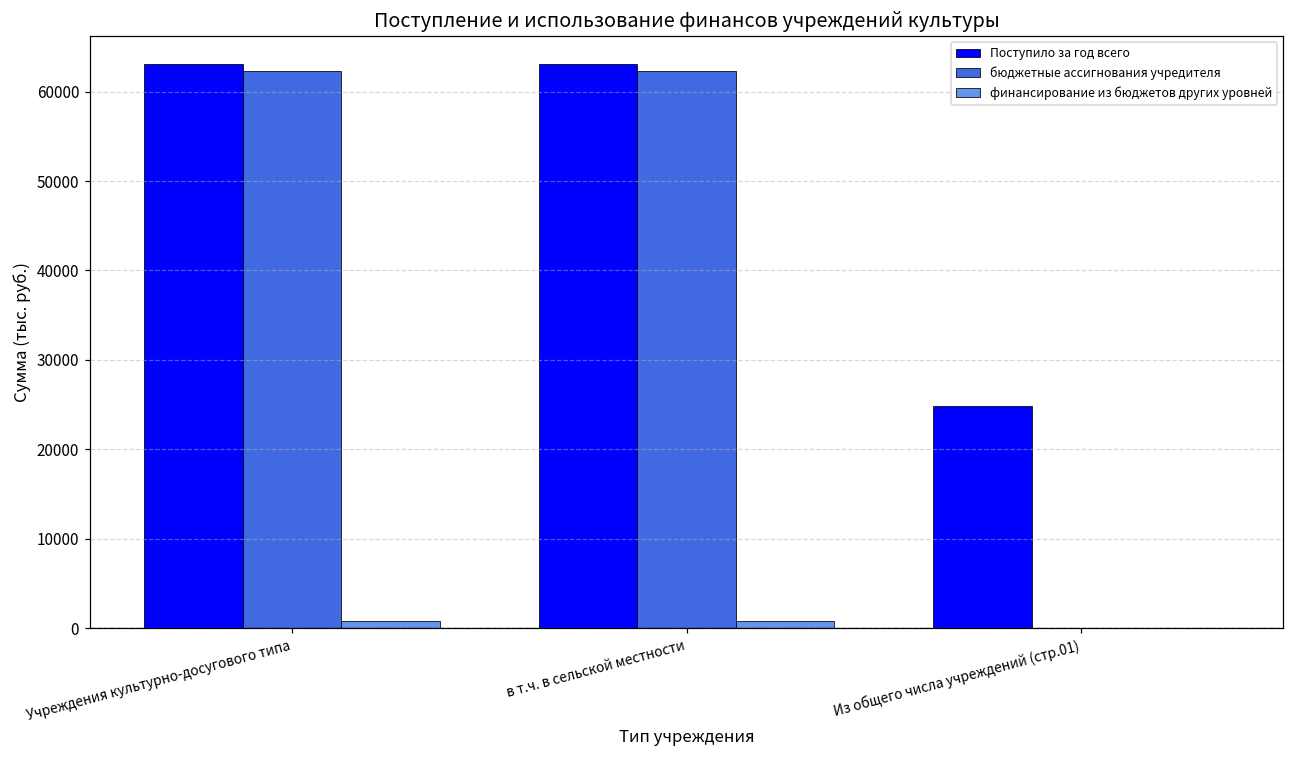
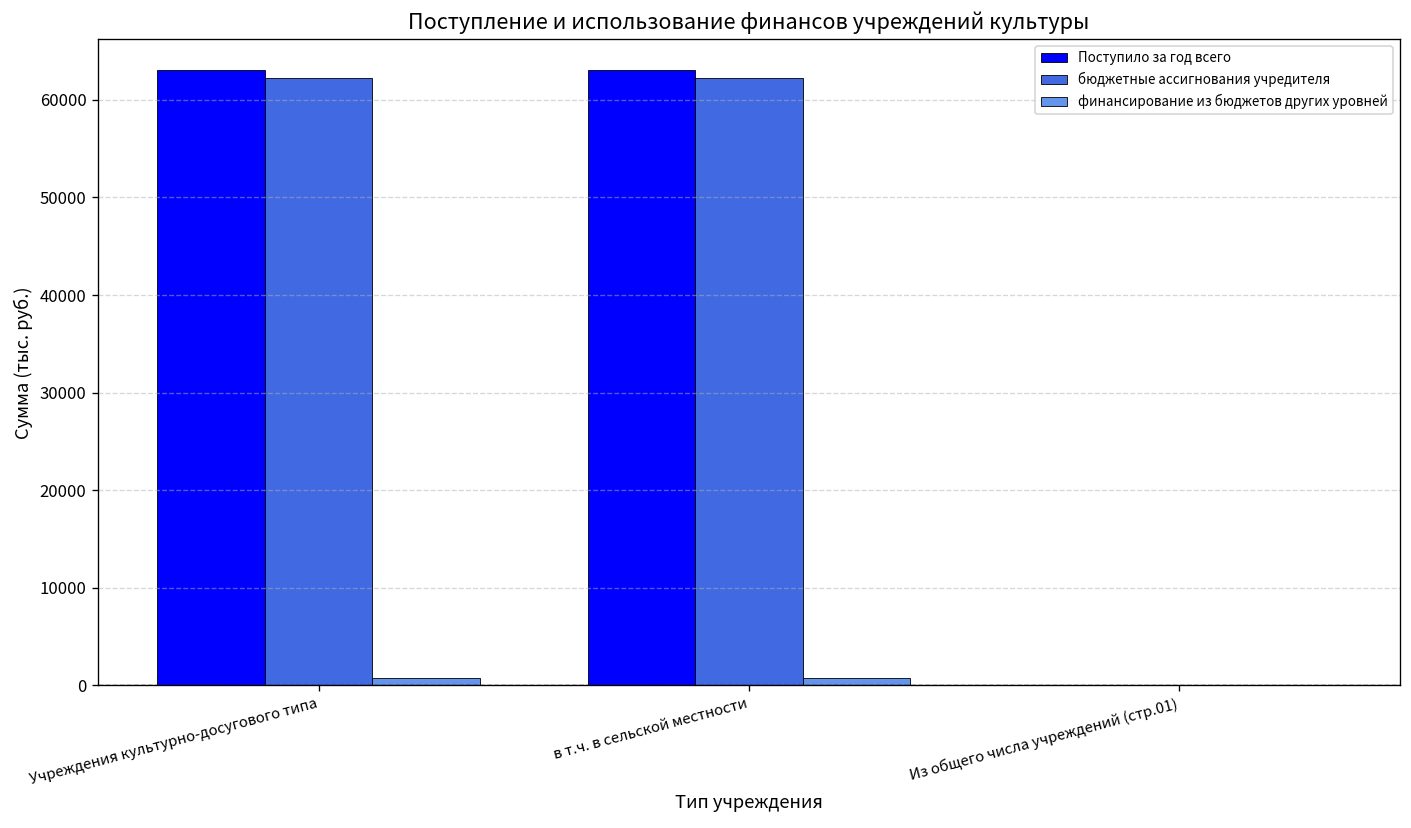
Поступило за год всего, Из общего числа учреждений (стр.01): 25000 -> 0
